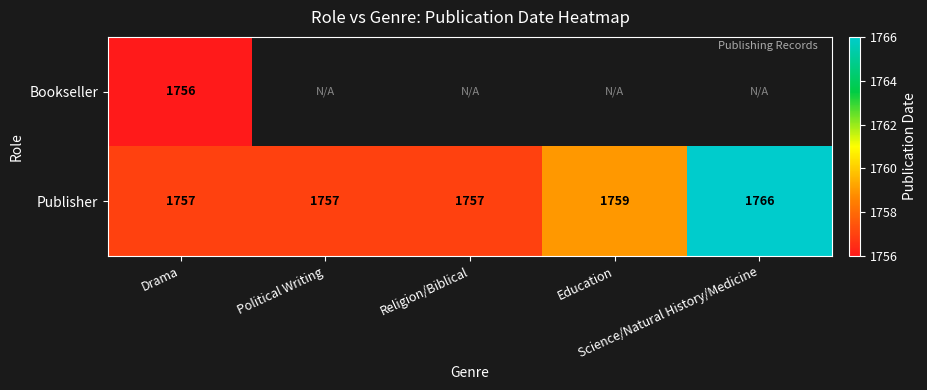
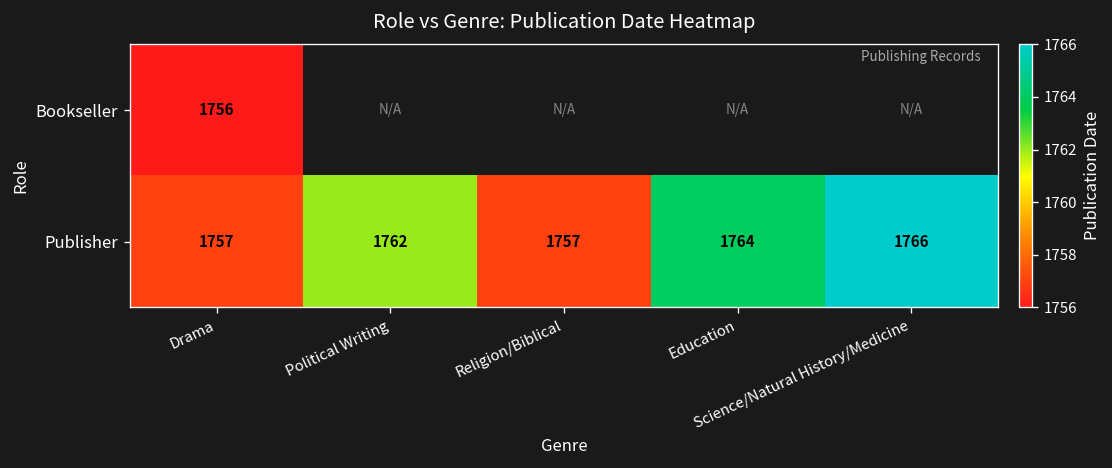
Publisher, Political Writing: 1757 -> 1762
Publisher, Education: 1759 -> 1764
